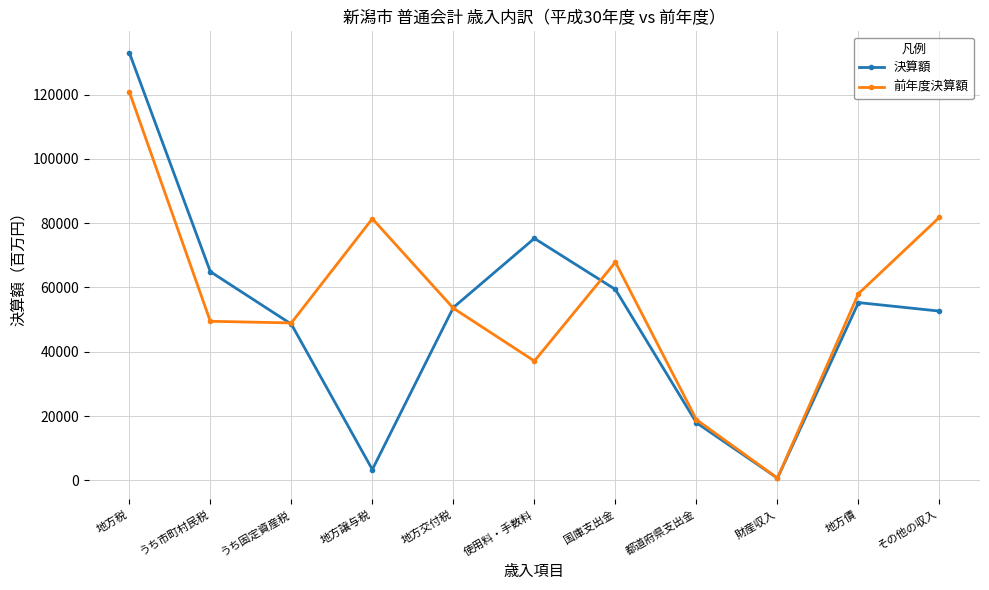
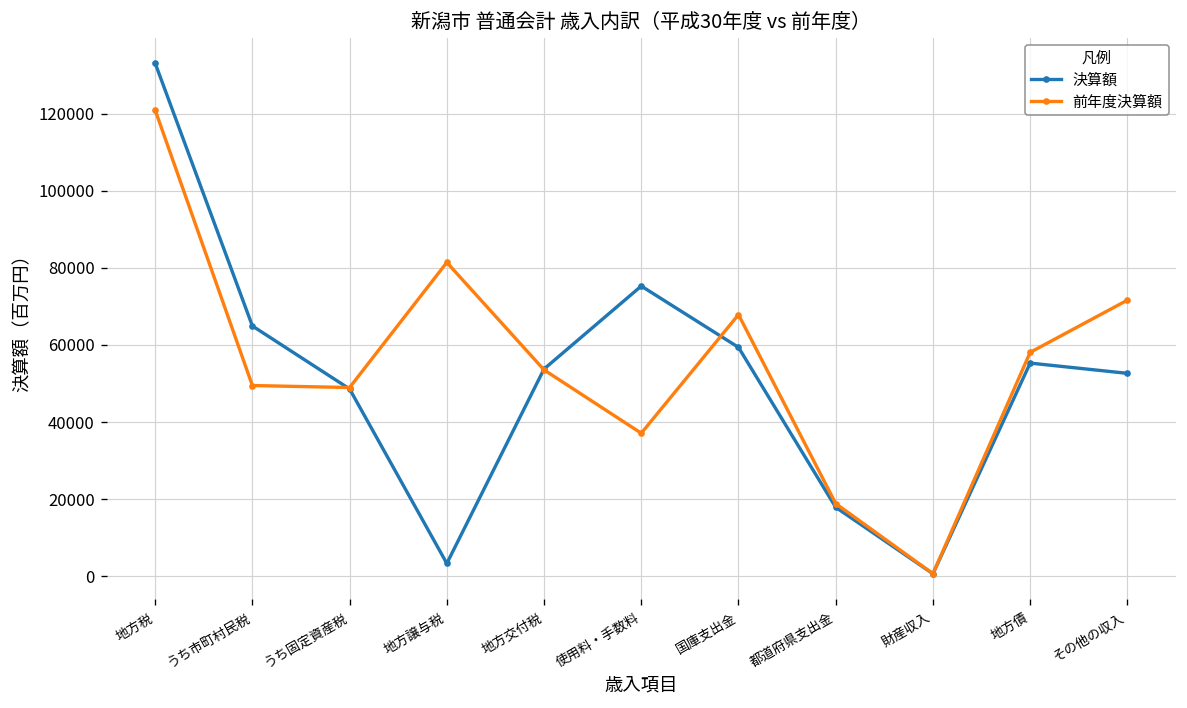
前年度決算額, その他の収入: 82000 -> 72000
